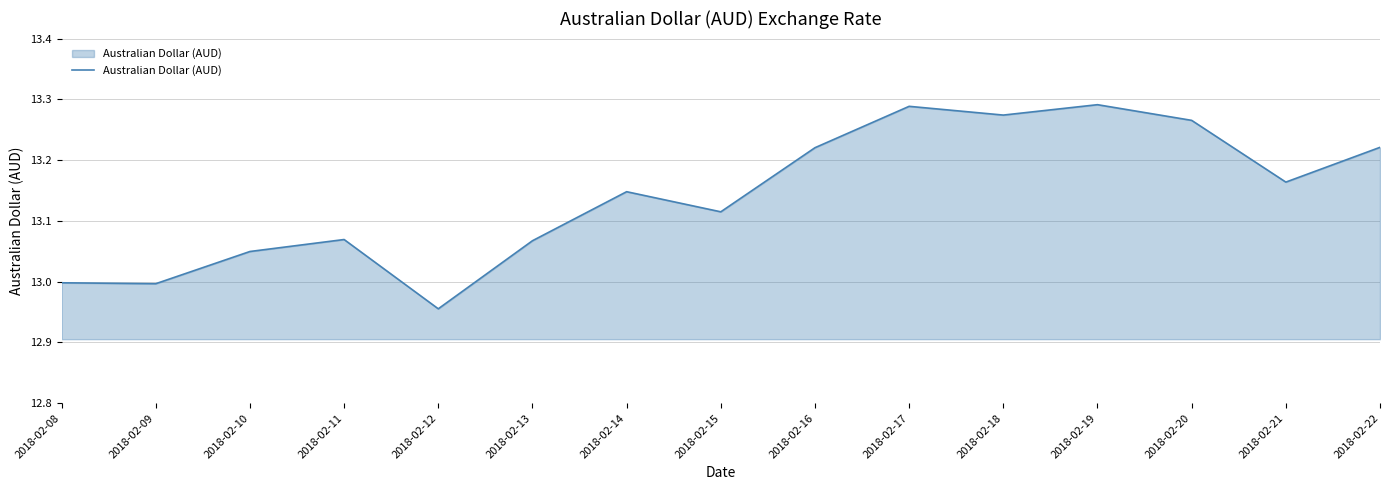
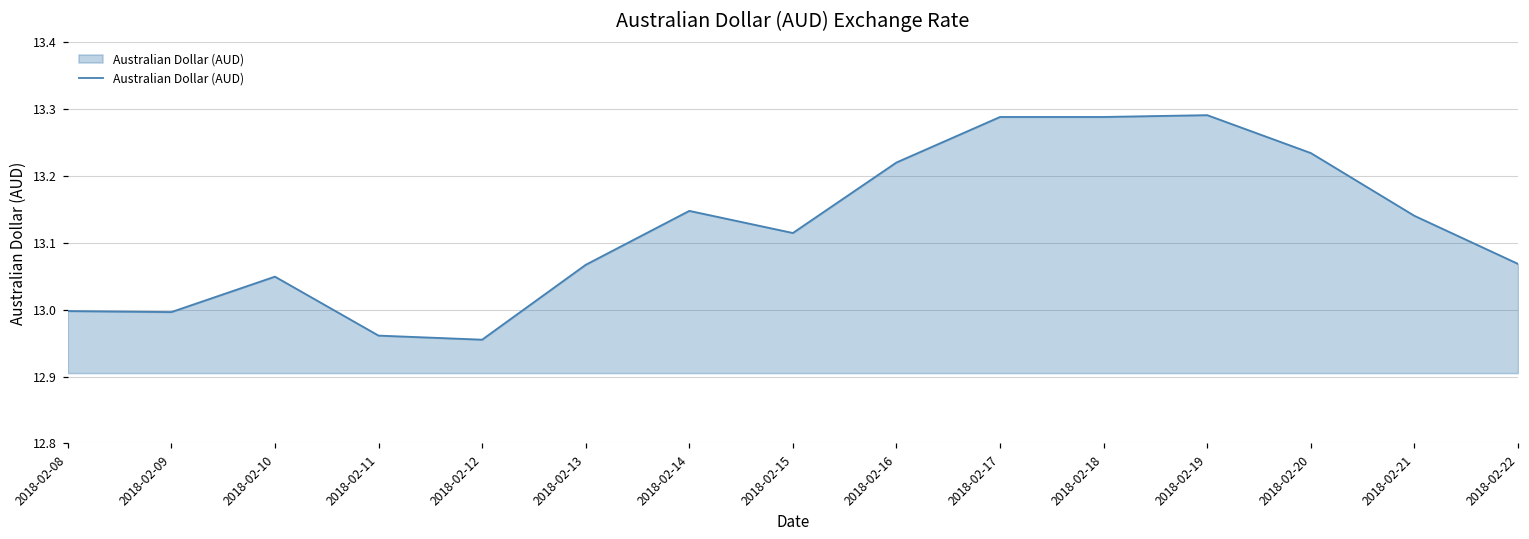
2018-02-11: 13.07 -> 12.96
2018-02-18: 13.27 -> 13.29
2018-02-20: 13.27 -> 13.23
2018-02-21: 13.16 -> 13.14
2018-02-22: 13.22 -> 13.07
